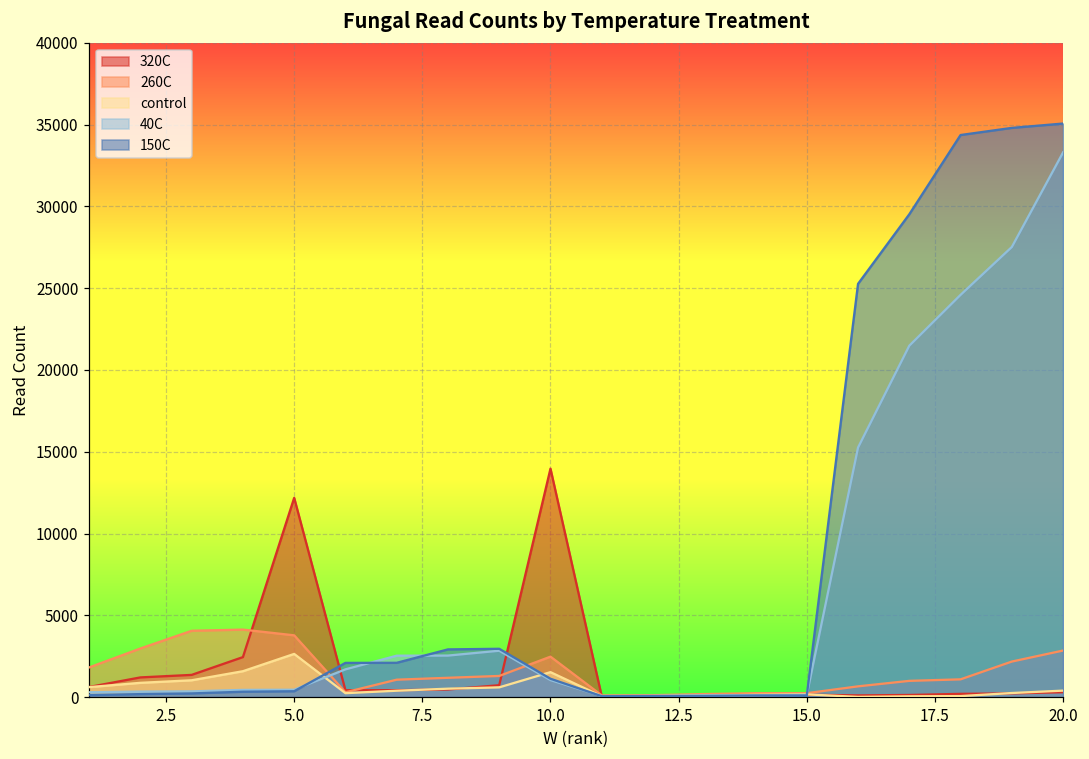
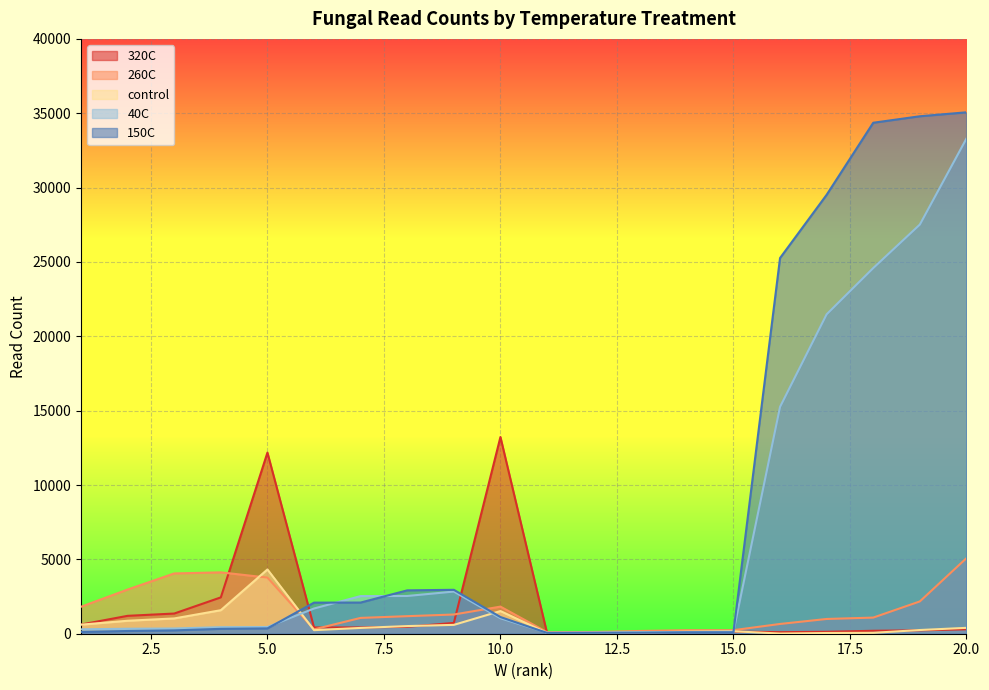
control, 5.0: 2600 -> 4300
320C, 10.0: 14000 -> 13200
260C, 10.0: 2500 -> 1800
260C, 20.0: 2800 -> 5100
